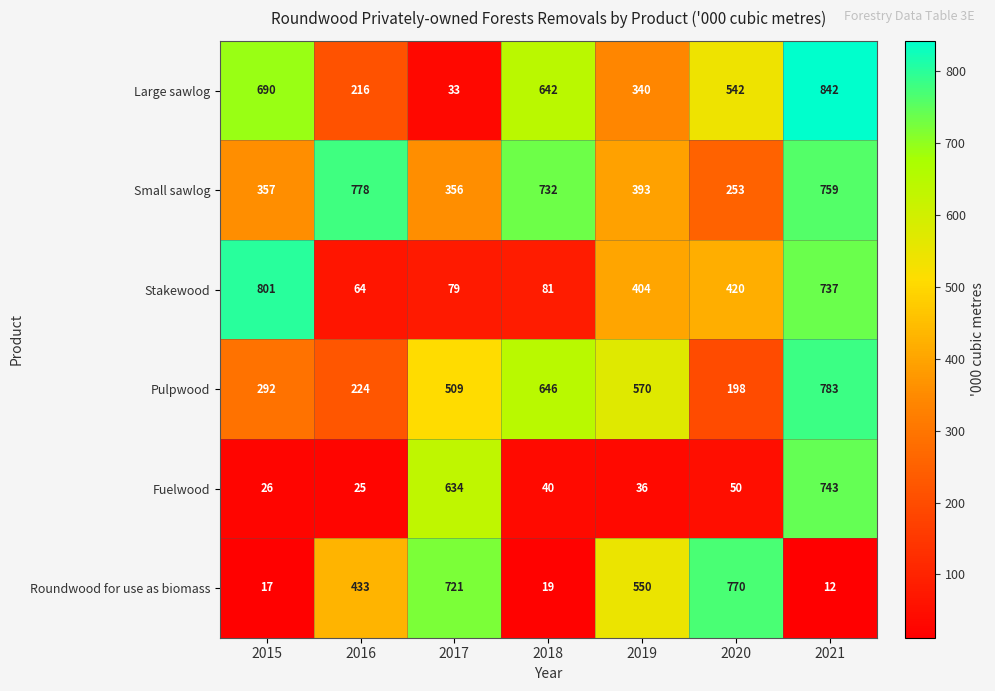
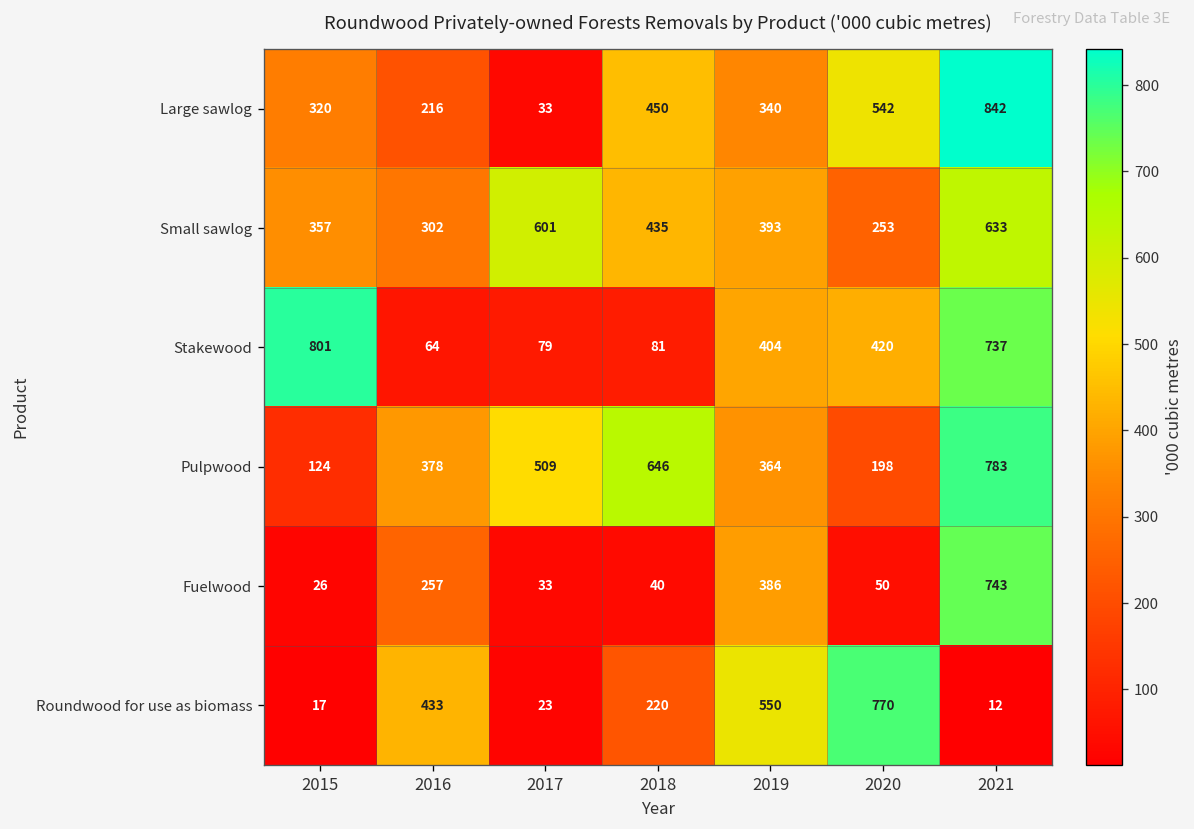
Large sawlog, 2015: 690 -> 320
Large sawlog, 2018: 642 -> 450
Small sawlog, 2016: 778 -> 302
Small sawlog, 2017: 356 -> 601
Small sawlog, 2018: 732 -> 435
Small sawlog, 2021: 759 -> 633
Pulpwood, 2015: 292 -> 124
Pulpwood, 2016: 224 -> 378
Pulpwood, 2019: 570 -> 364
Fuelwood, 2016: 25 -> 257
Fuelwood, 2017: 634 -> 33
Fuelwood, 2019: 36 -> 386
Roundwood for use as biomass, 2017: 721 -> 23
Roundwood for use as biomass, 2018: 19 -> 220
